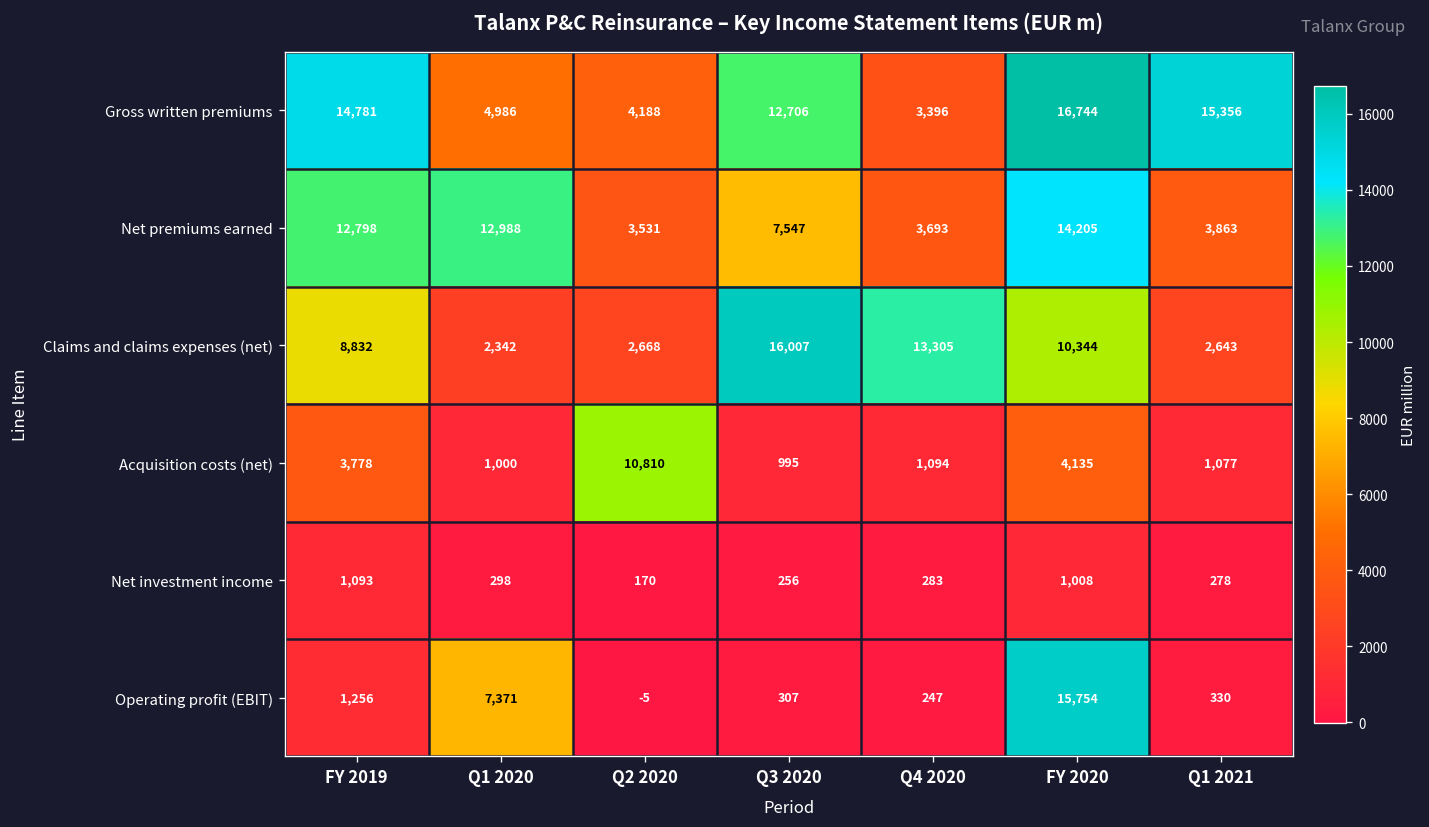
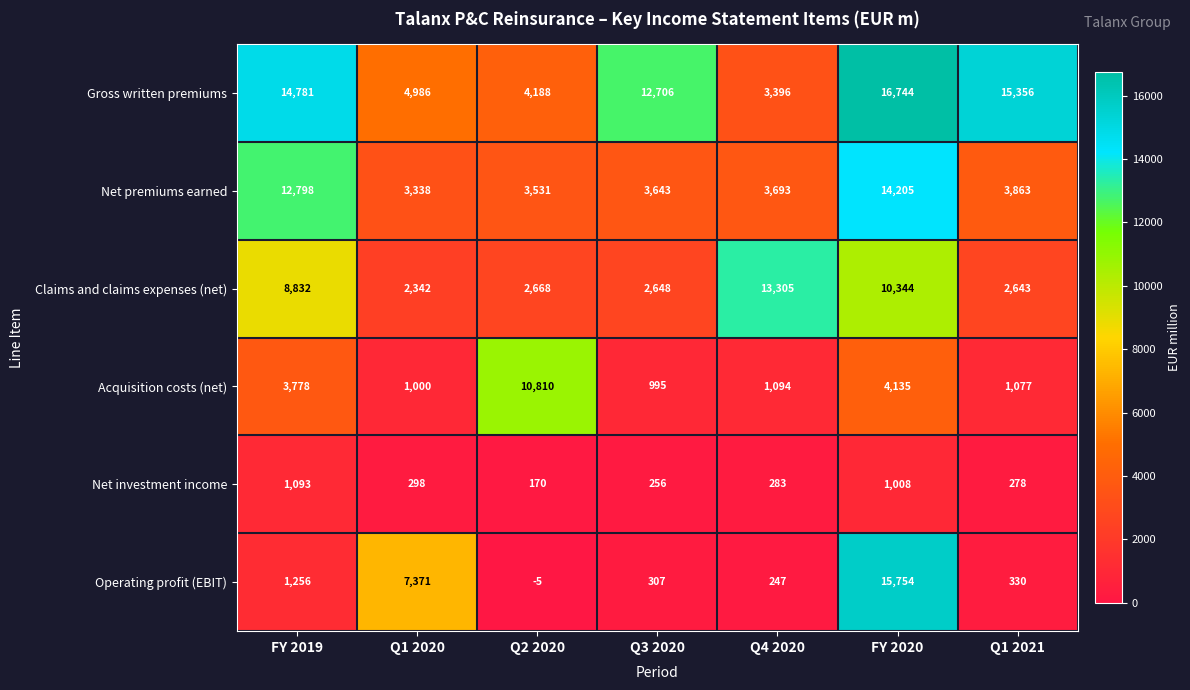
Net premiums earned, Q1 2020: 12,988 -> 3,338
Net premiums earned, Q3 2020: 7,547 -> 3,643
Claims and claims expenses (net), Q3 2020: 16,007 -> 2,648
